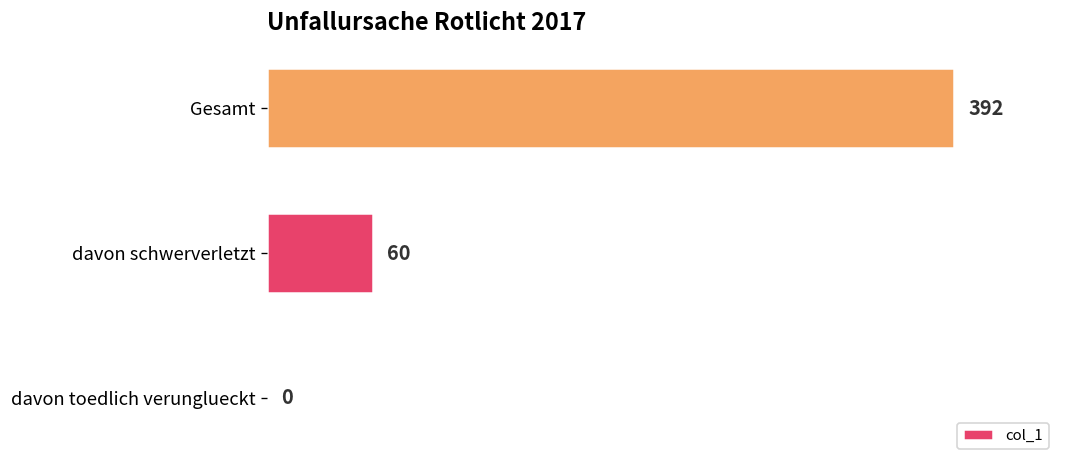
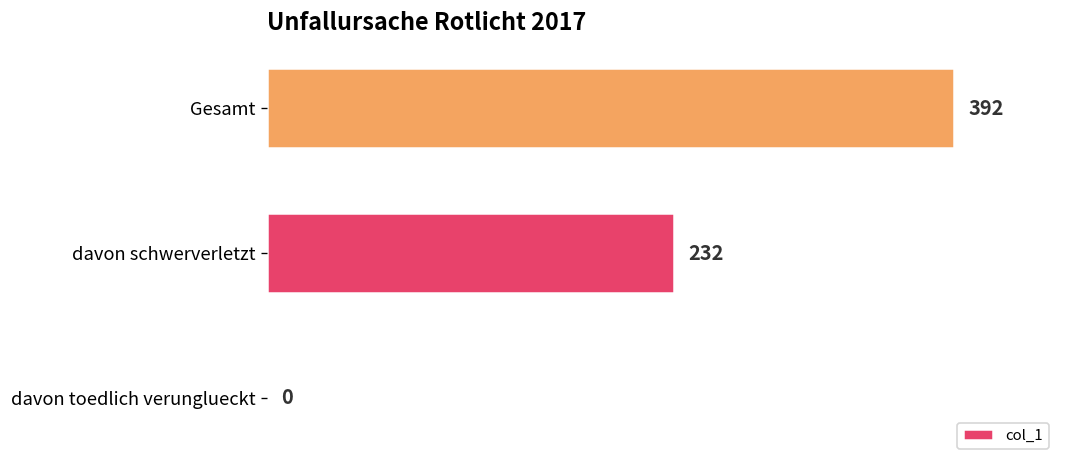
davon schwerverletzt: 60 -> 232
